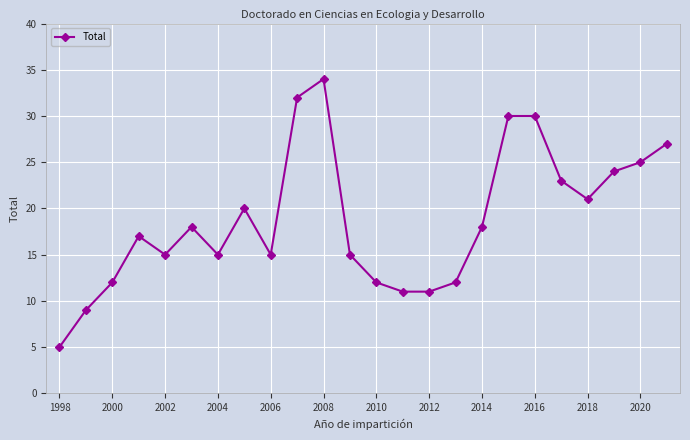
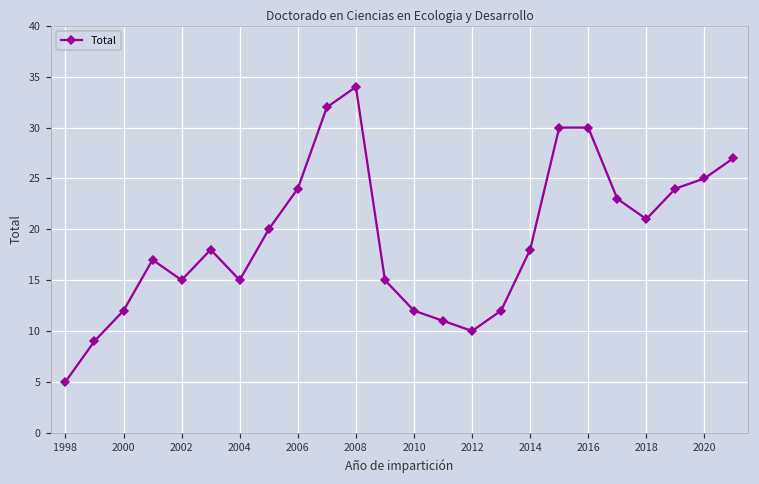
2006: 15 -> 24
2012: 11 -> 10
